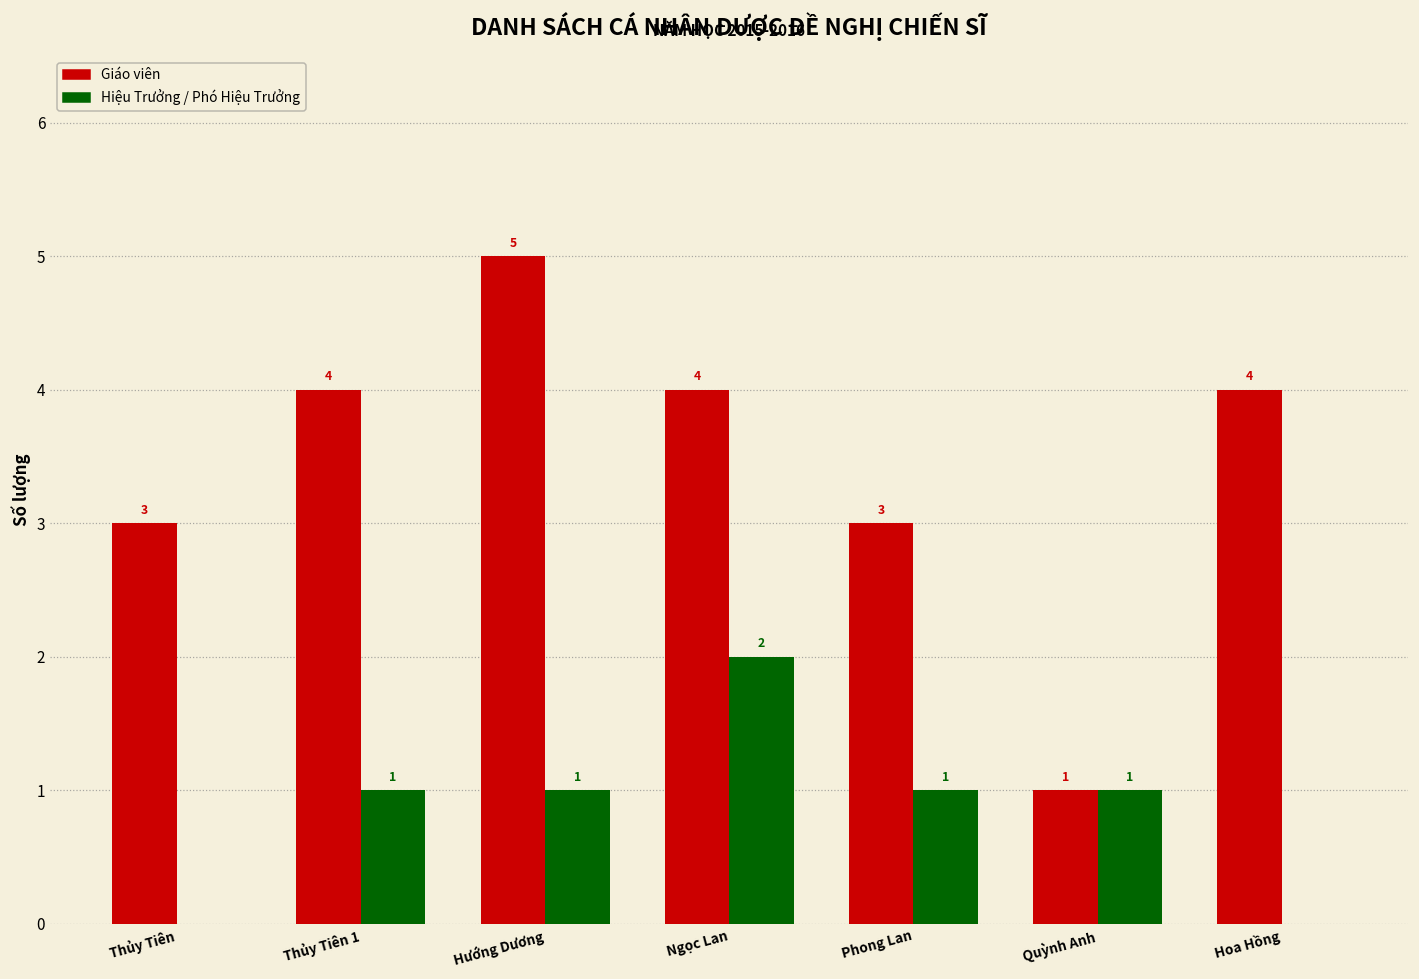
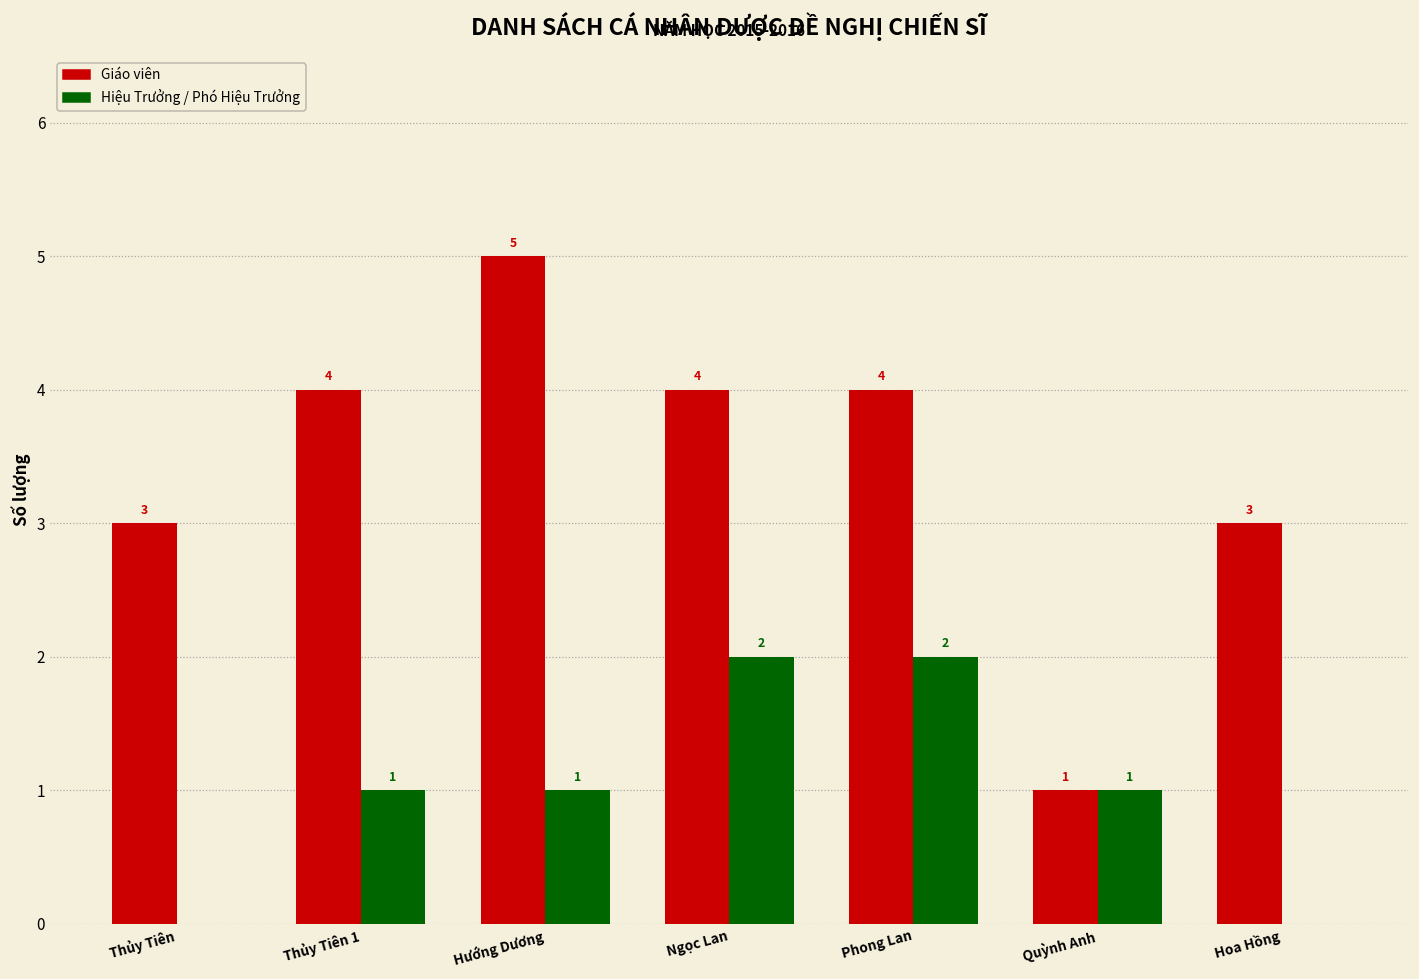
Giáo viên, Phong Lan: 3 -> 4
Hiệu Trưởng / Phó Hiệu Trưởng, Phong Lan: 1 -> 2
Giáo viên, Hoa Hồng: 4 -> 3
